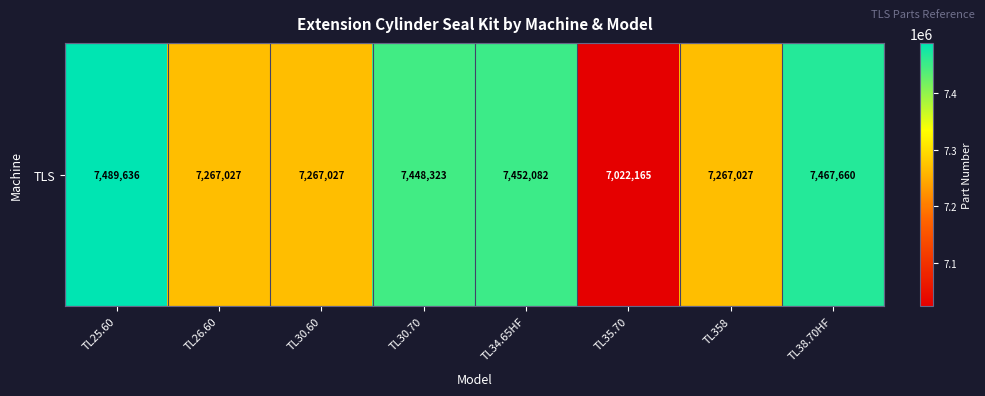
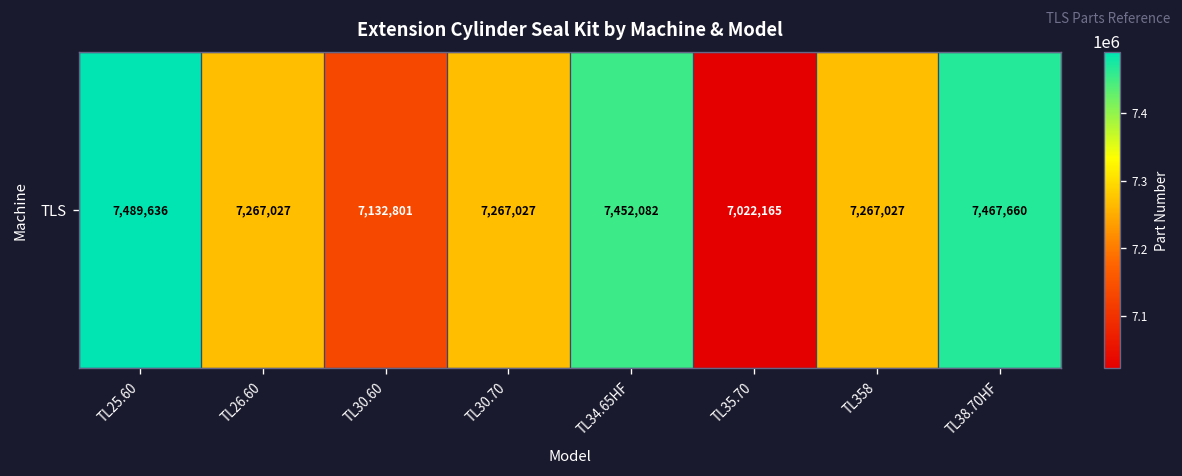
TLS, TL30.60: 7,267,027 -> 7,132,801
TLS, TL30.70: 7,448,323 -> 7,267,027
